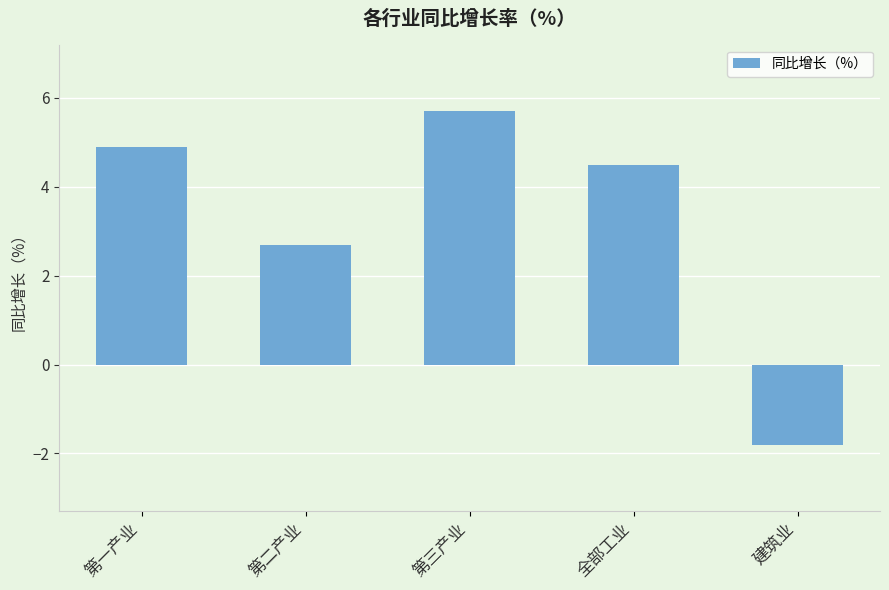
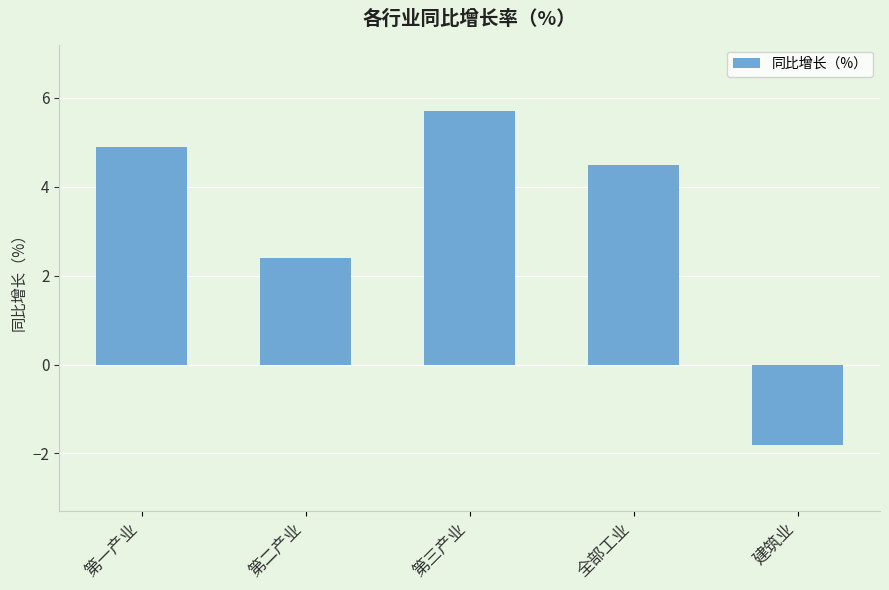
第二产业: 2.7 -> 2.4
